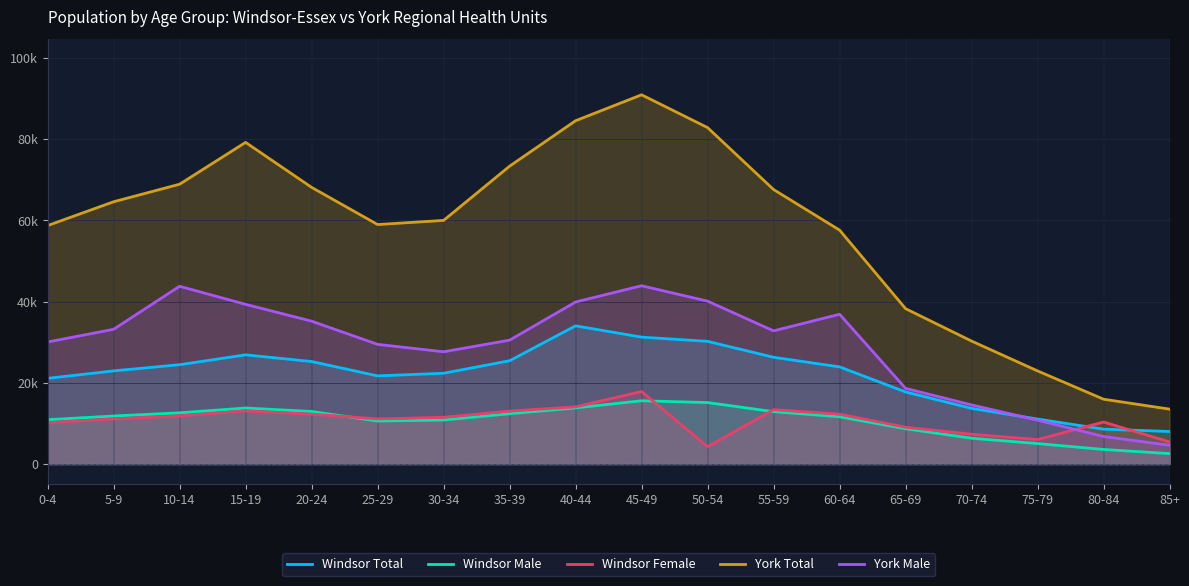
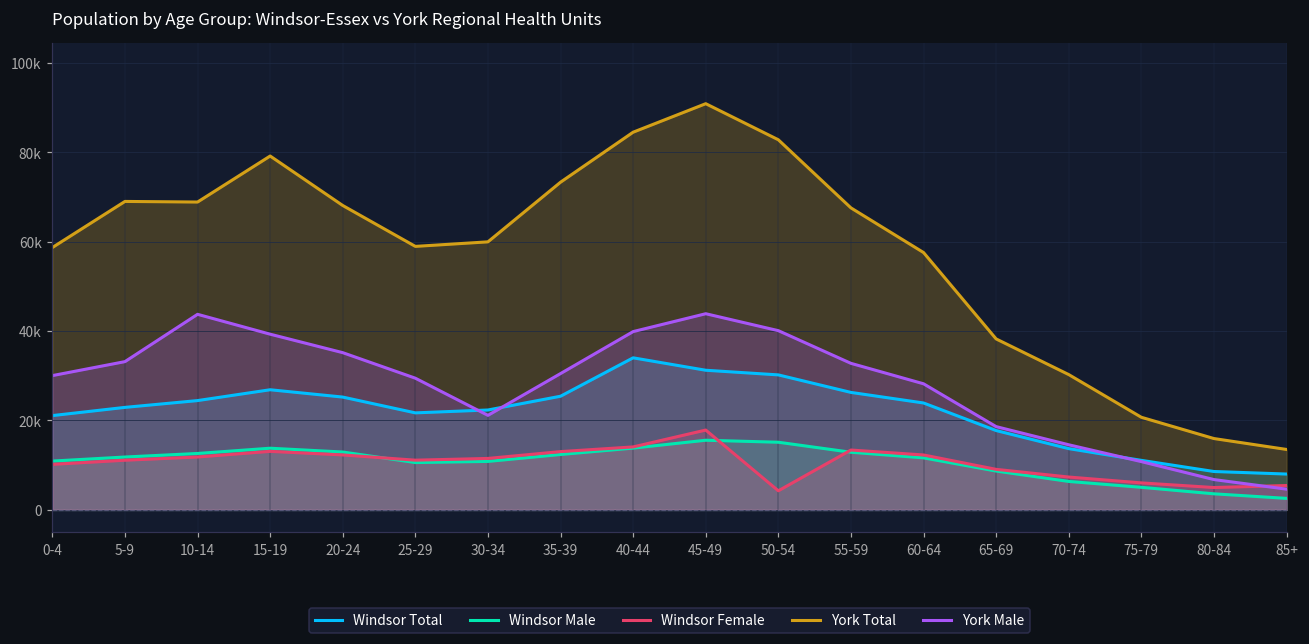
York Total, 5-9: 65000 -> 69000
York Male, 30-34: 28000 -> 21000
York Male, 60-64: 37000 -> 28000
York Total, 75-79: 23000 -> 21000
Windsor Female, 80-84: 10000 -> 5000
